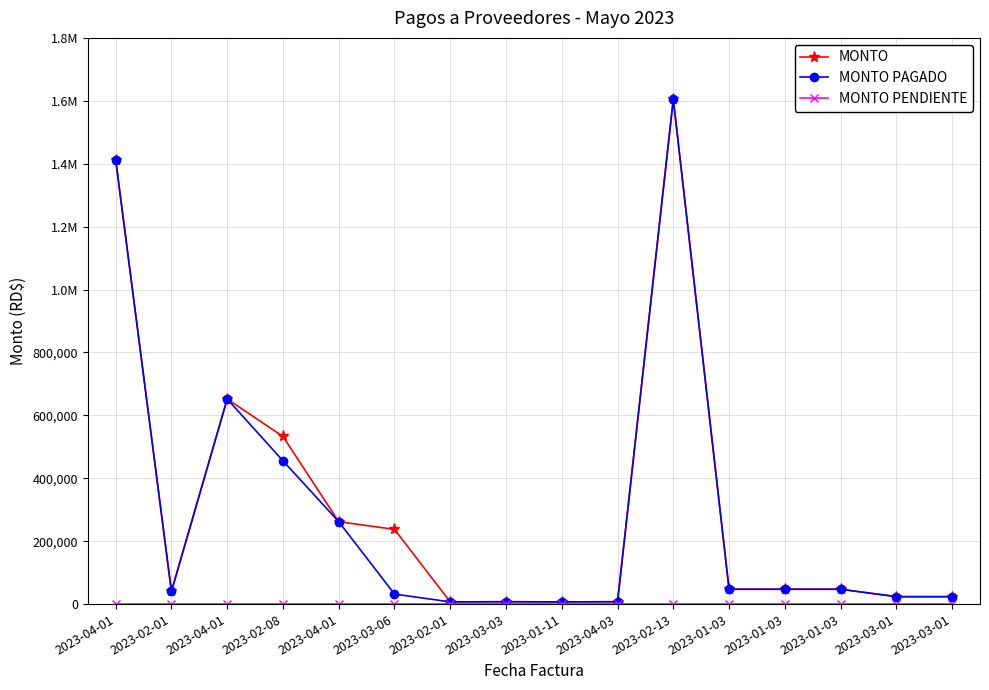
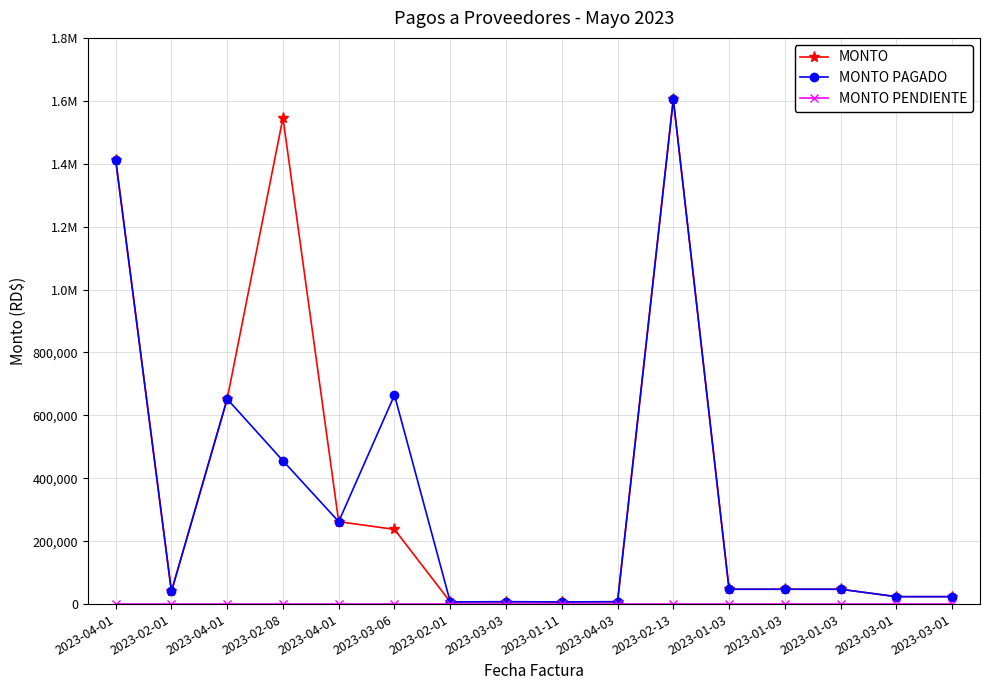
MONTO, 2023-02-08: 530,000 -> 1,550,000
MONTO PAGADO, 2023-03-06: 30,000 -> 660,000
